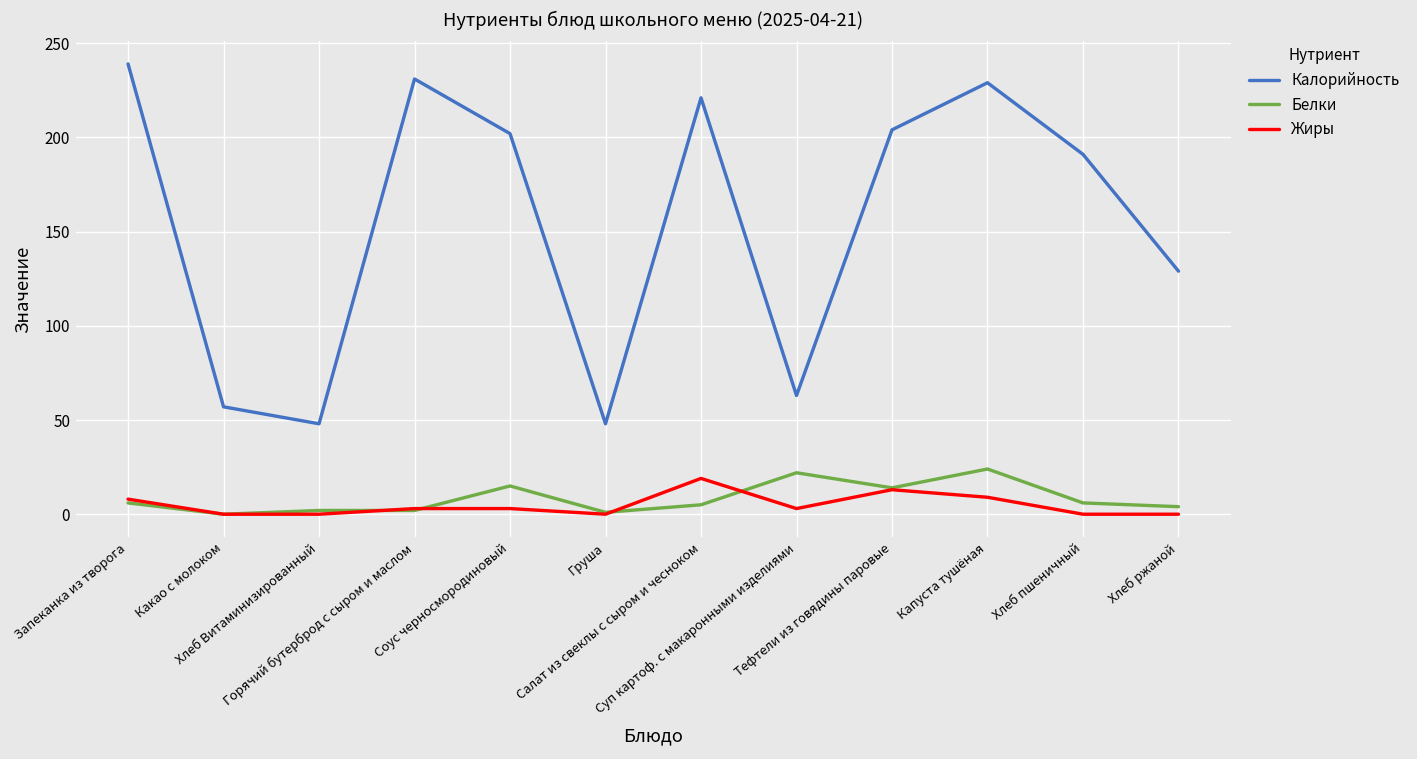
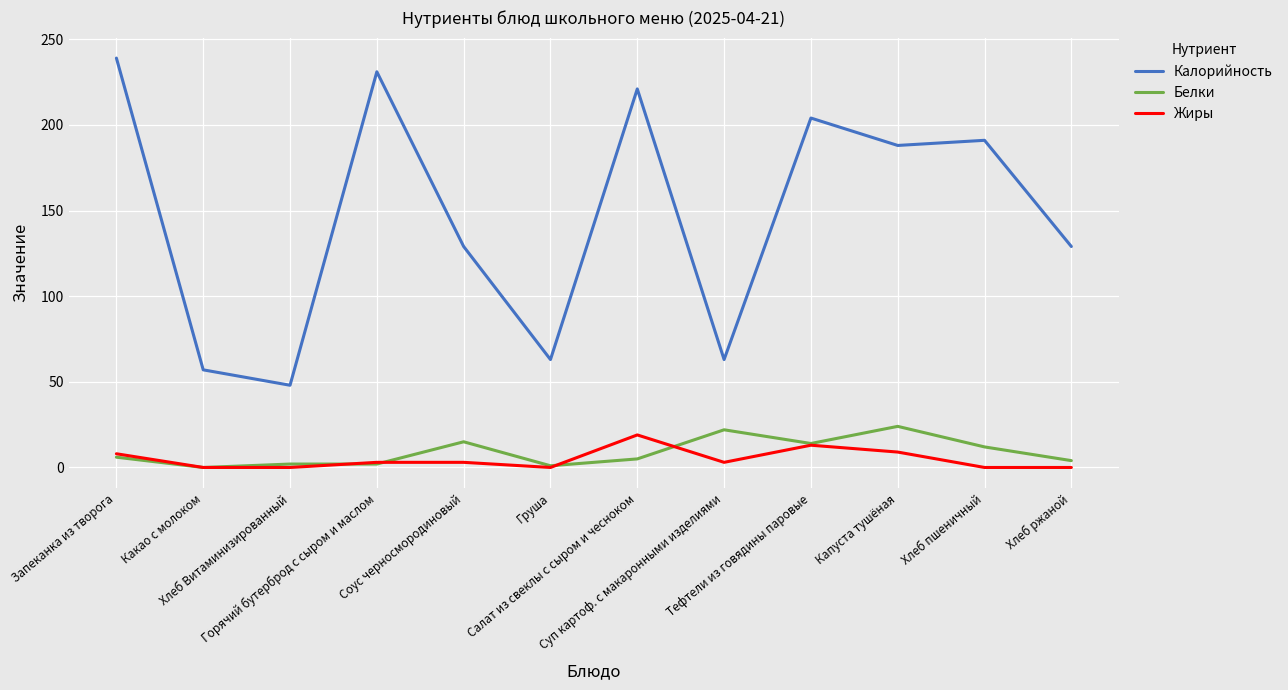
Калорийность, Соус черносмородиновый: 202 -> 129
Калорийность, Груша: 48 -> 63
Калорийность, Капуста тушёная: 229 -> 188
Белки, Хлеб пшеничный: 6 -> 12
